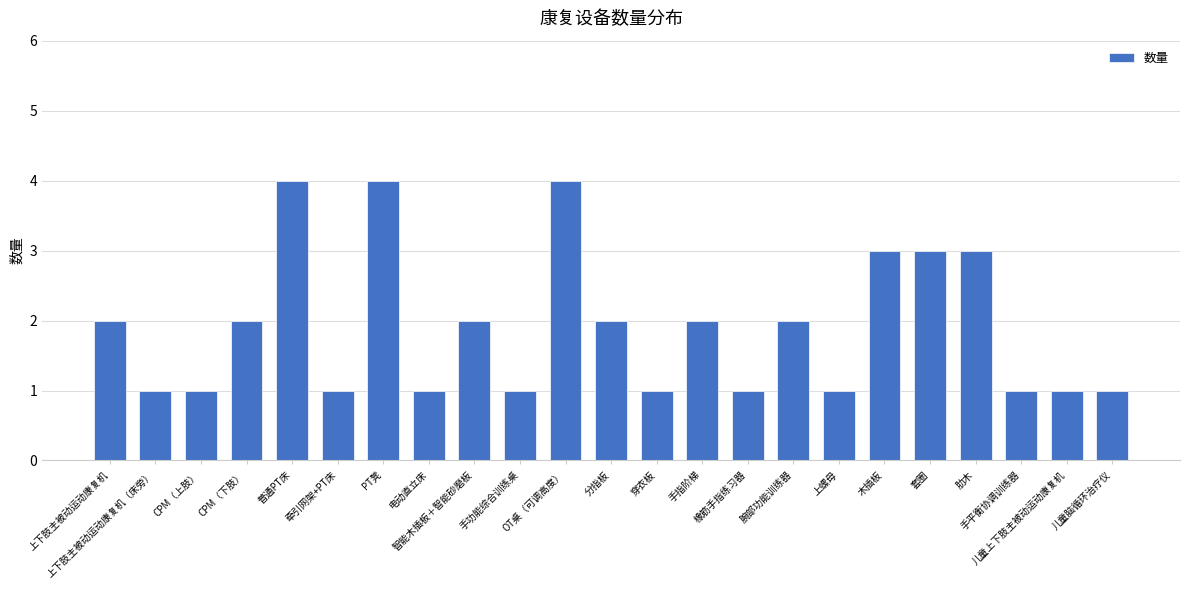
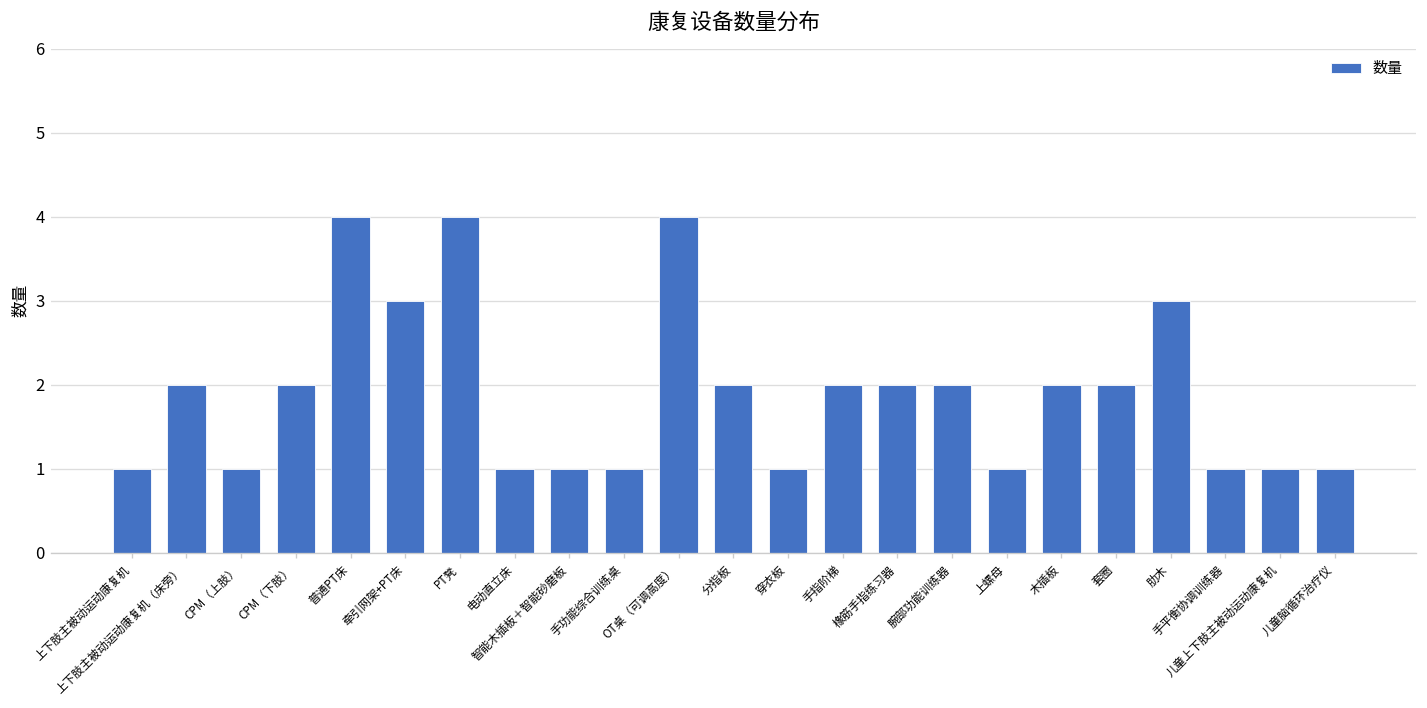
上下肢主被动运动康复机: 2 -> 1
上下肢主被动运动康复机（床旁）: 1 -> 2
牵引网架+PT床: 1 -> 3
智能木插板＋智能砂磨板: 2 -> 1
橡筋手指练习器: 1 -> 2
木插板: 3 -> 2
套圈: 3 -> 2
